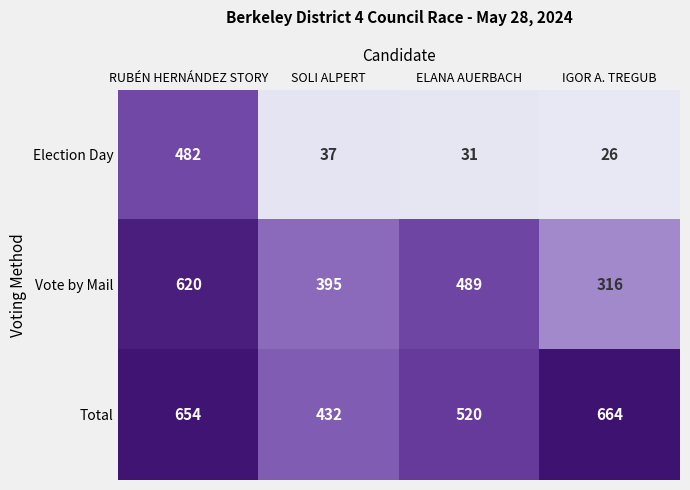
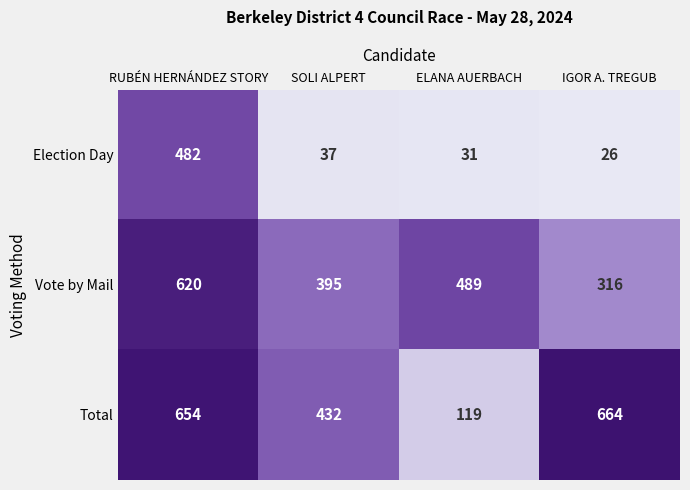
Total, ELANA AUERBACH: 520 -> 119
